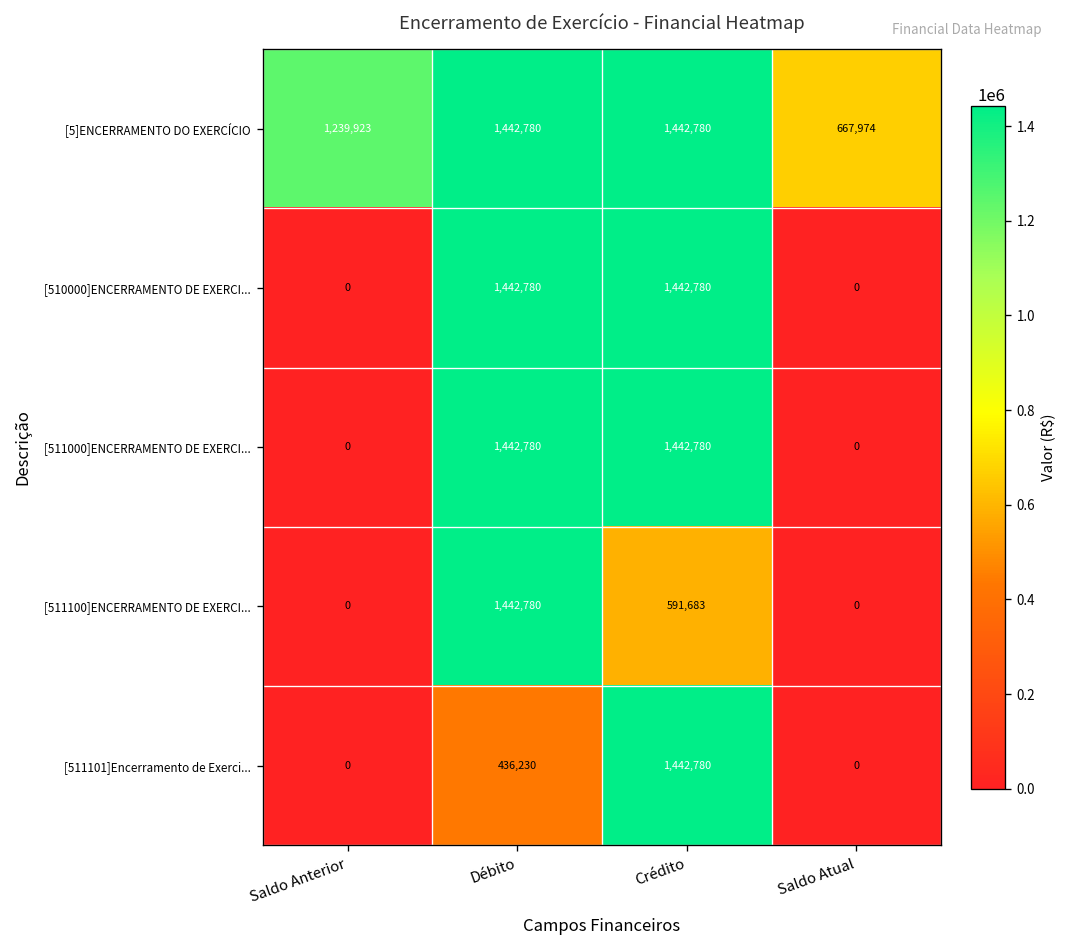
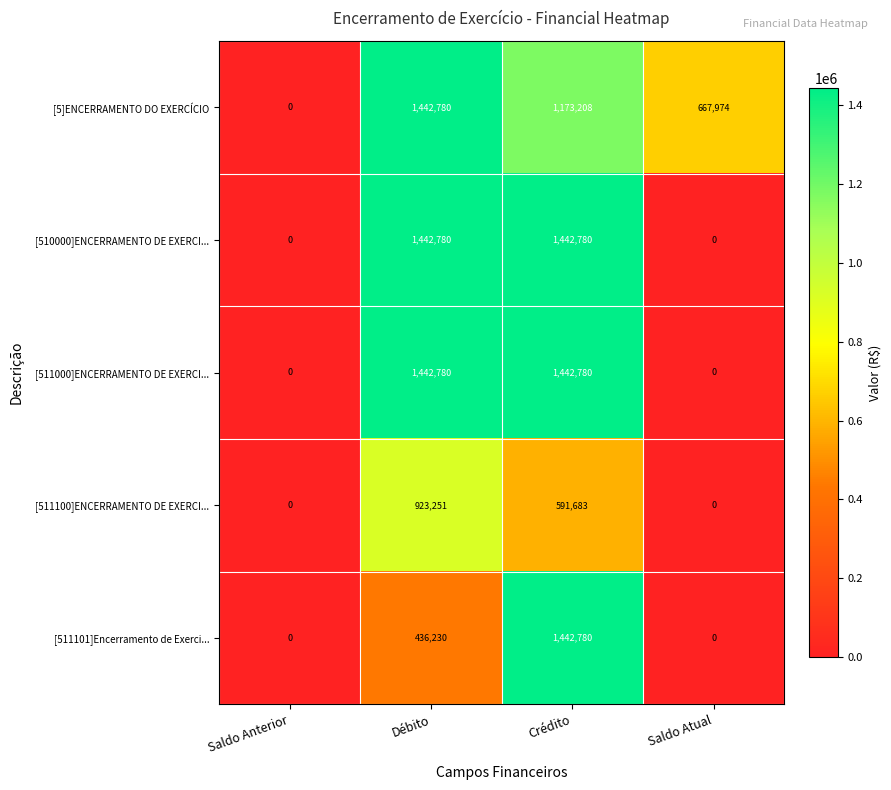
[5]ENCERRAMENTO DO EXERCÍCIO, Saldo Anterior: 1,239,923 -> 0
[5]ENCERRAMENTO DO EXERCÍCIO, Crédito: 1,442,780 -> 1,173,208
[511100]ENCERRAMENTO DE EXERCI..., Débito: 1,442,780 -> 923,251
